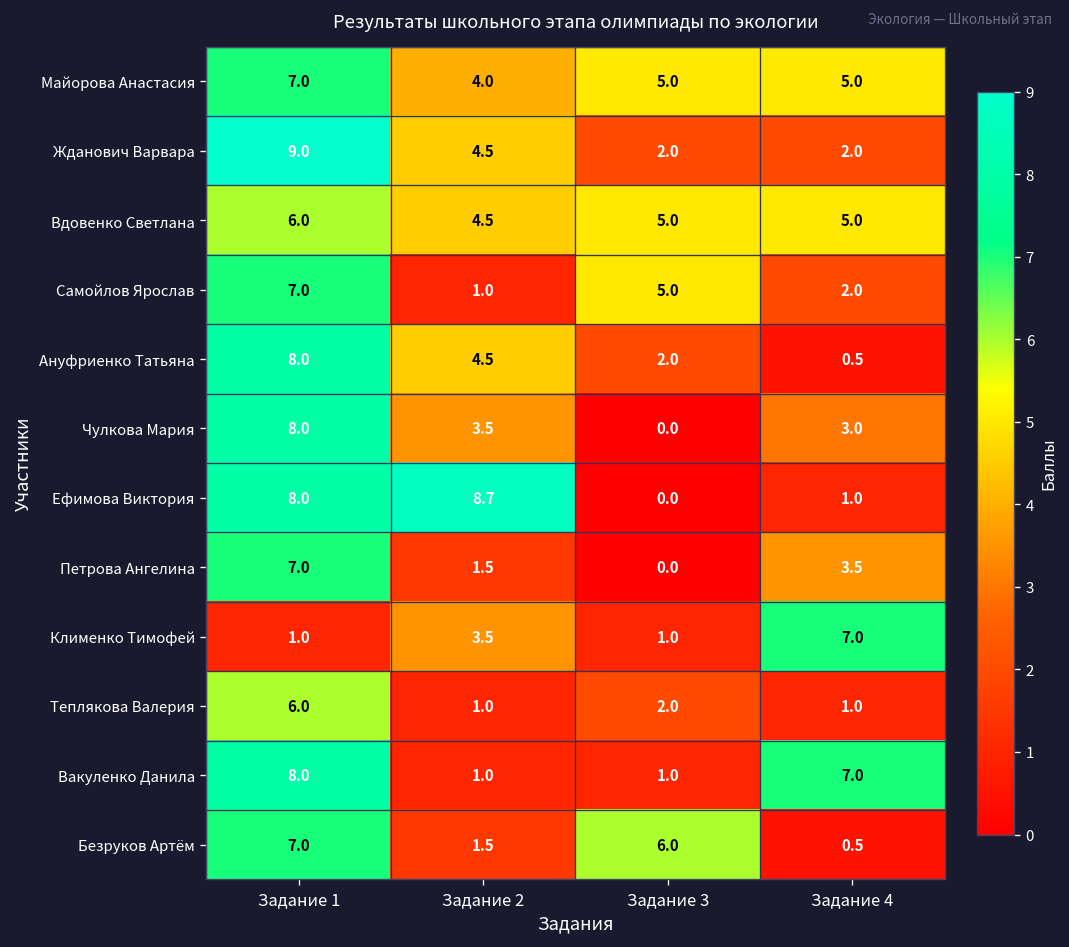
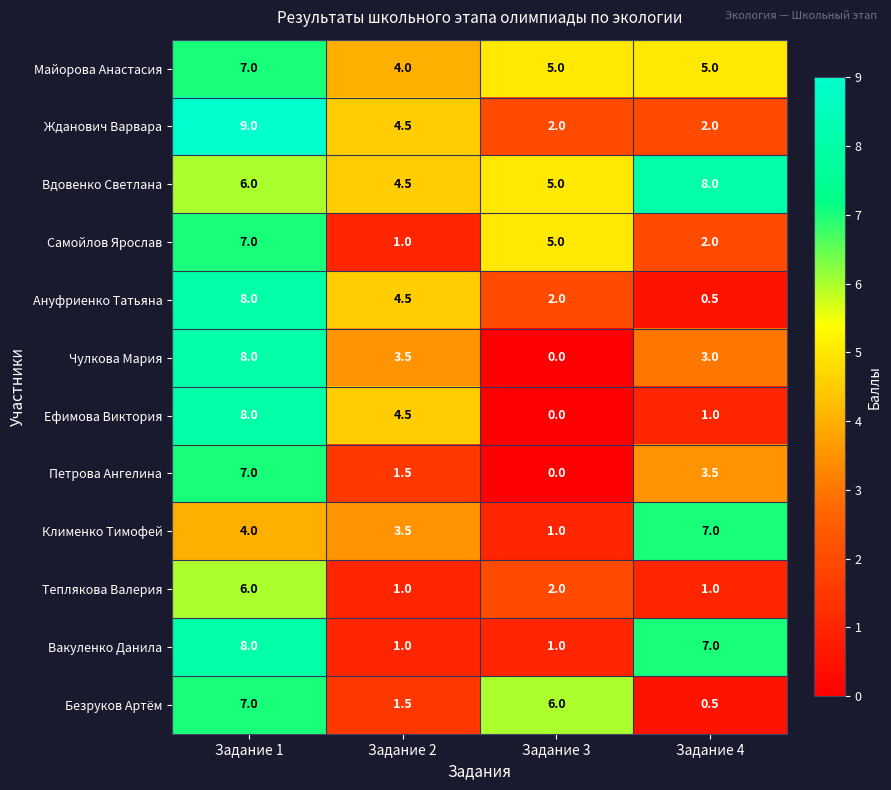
Вдовенко Светлана, Задание 4: 5.0 -> 8.0
Ефимова Виктория, Задание 2: 8.7 -> 4.5
Клименко Тимофей, Задание 1: 1.0 -> 4.0
